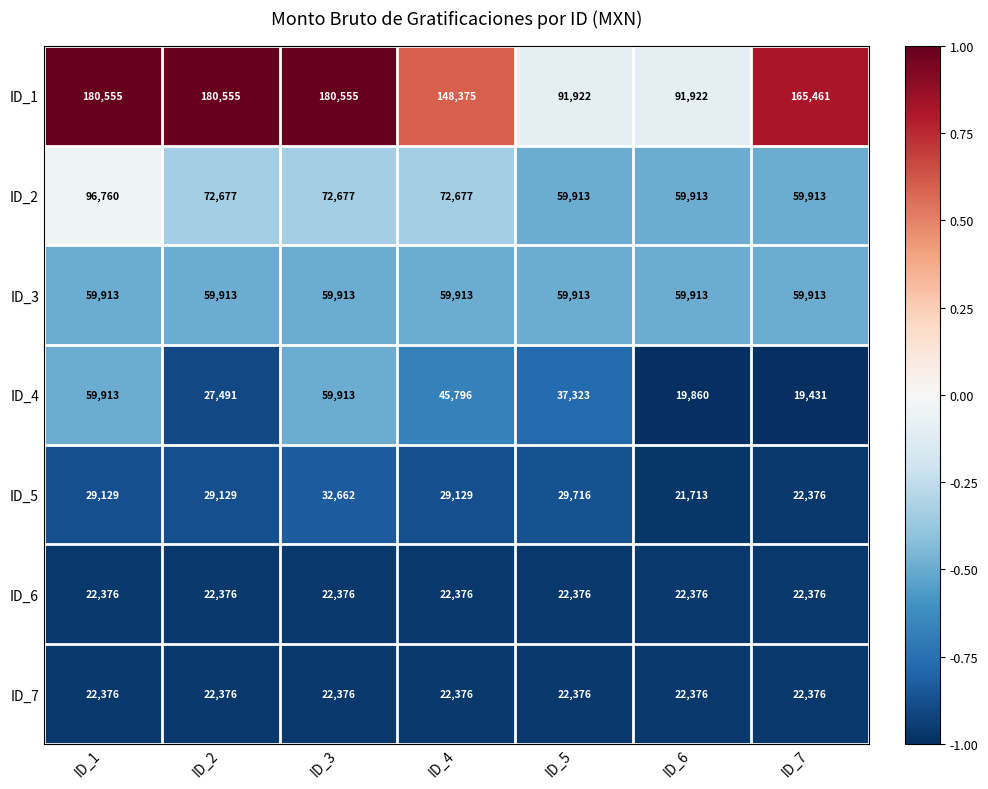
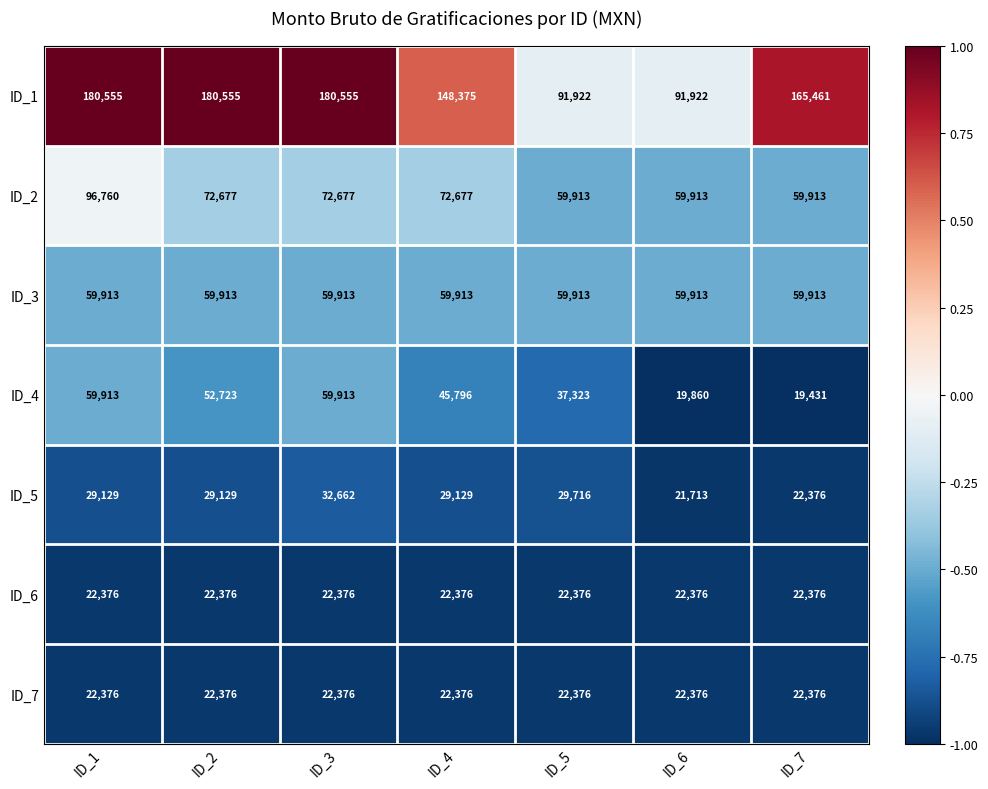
ID_4, ID_2: 27,491 -> 52,723
